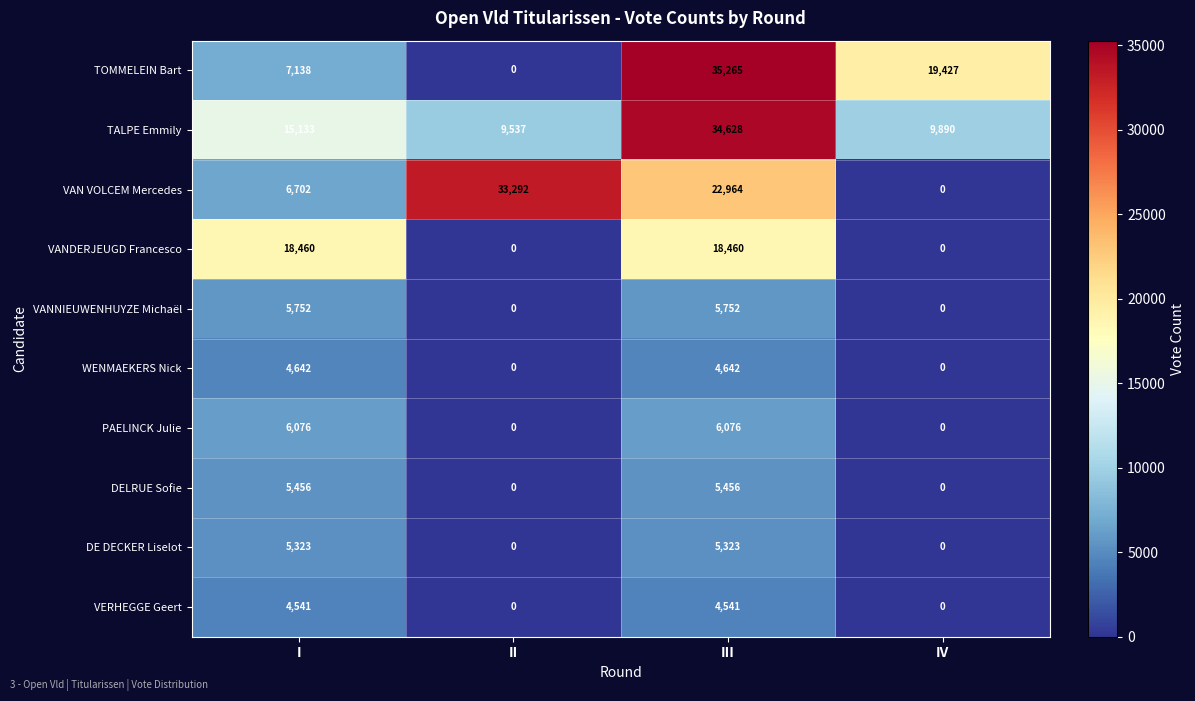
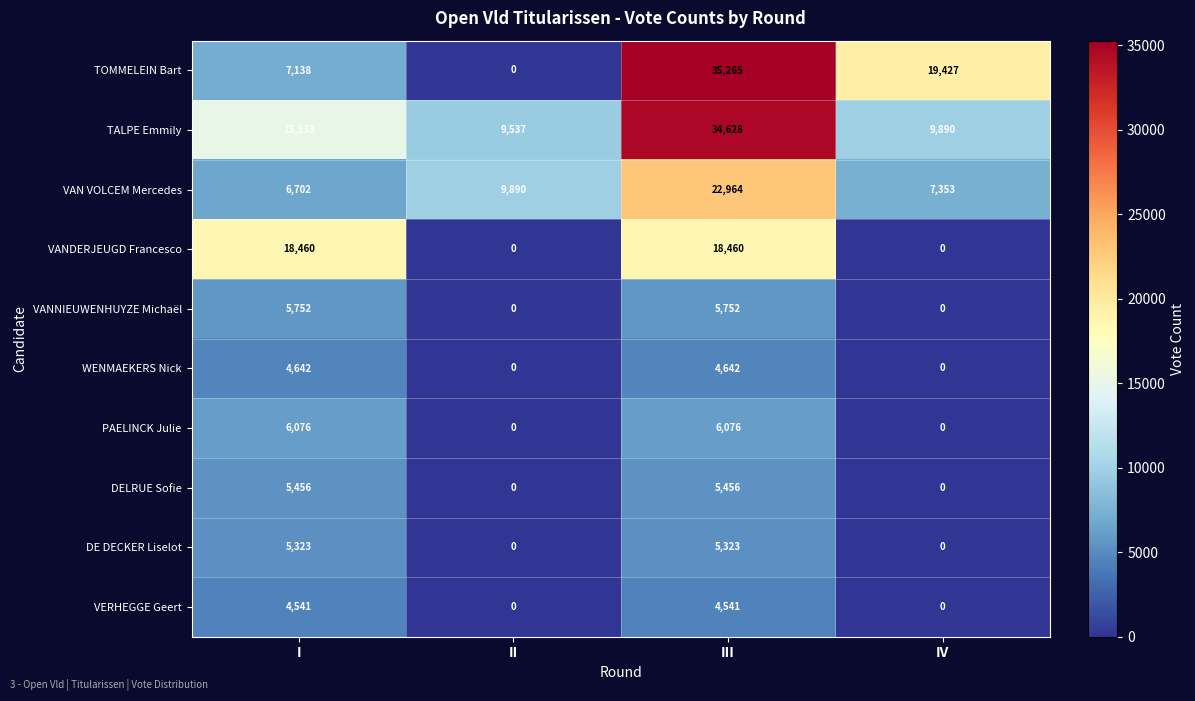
VAN VOLCEM Mercedes, II: 33,292 -> 9,890
VAN VOLCEM Mercedes, IV: 0 -> 7,353
